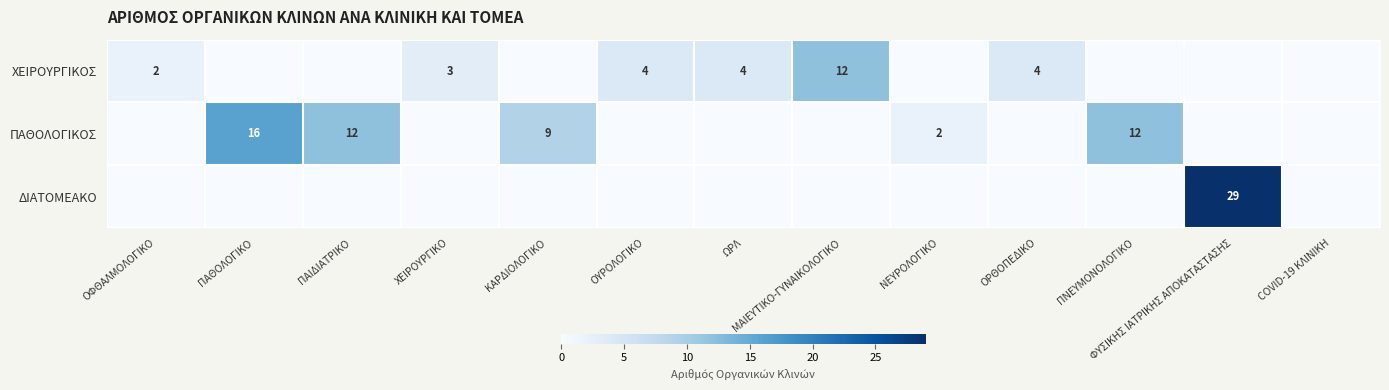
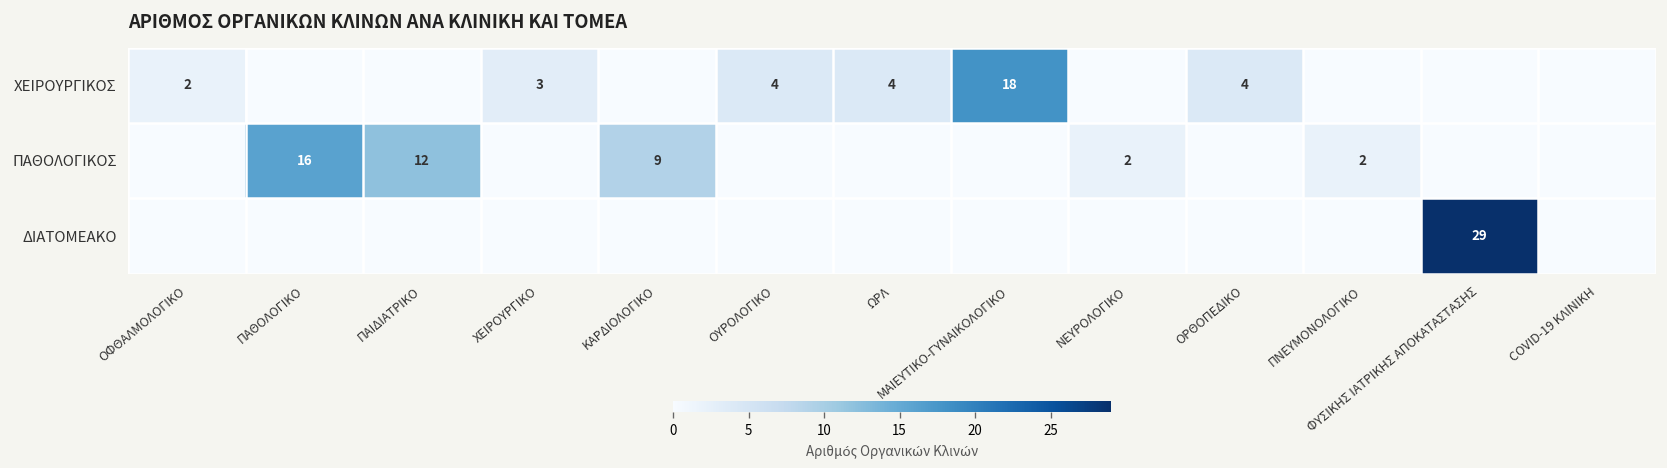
ΧΕΙΡΟΥΡΓΙΚΟΣ, ΜΑΙΕΥΤΙΚΟ-ΓΥΝΑΙΚΟΛΟΓΙΚΟ: 12 -> 18
ΠΑΘΟΛΟΓΙΚΟΣ, ΠΝΕΥΜΟΝΟΛΟΓΙΚΟ: 12 -> 2
